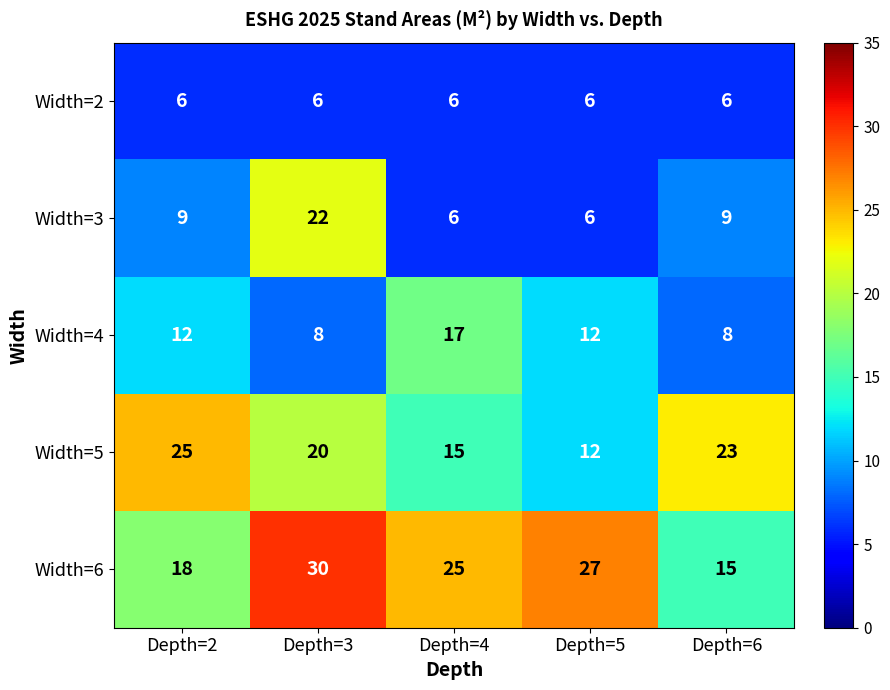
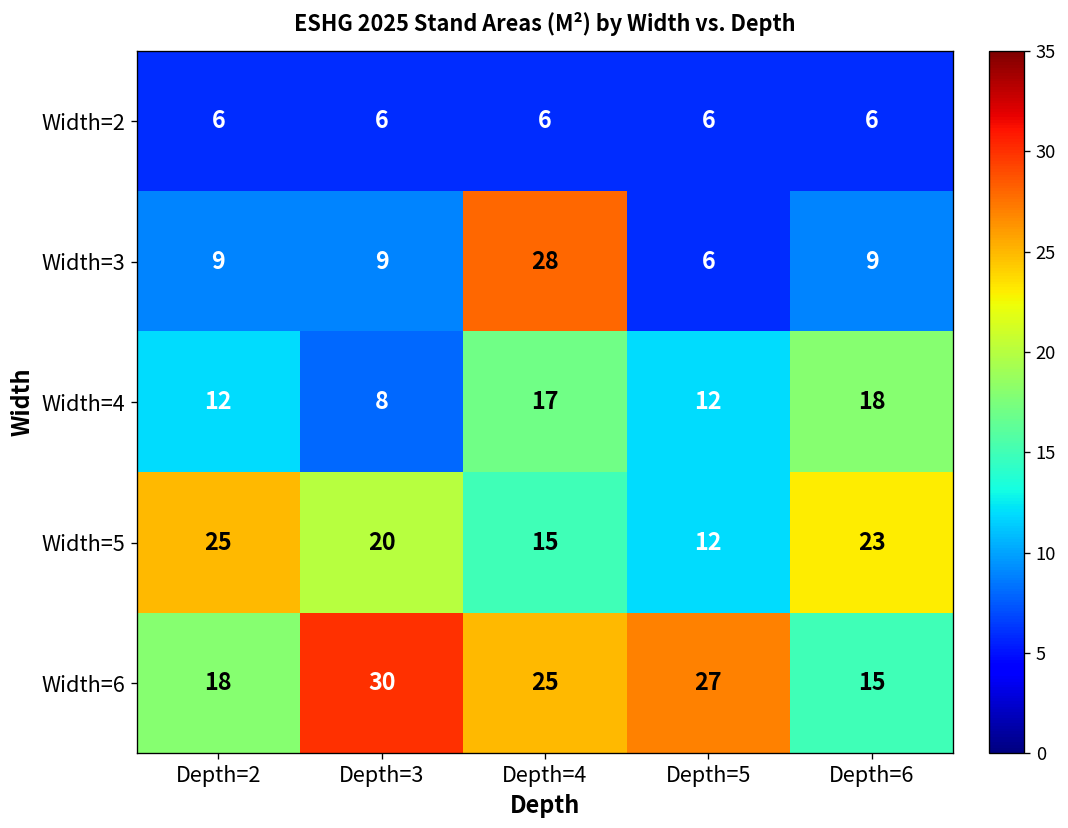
Width=3, Depth=3: 22 -> 9
Width=3, Depth=4: 6 -> 28
Width=4, Depth=6: 8 -> 18
